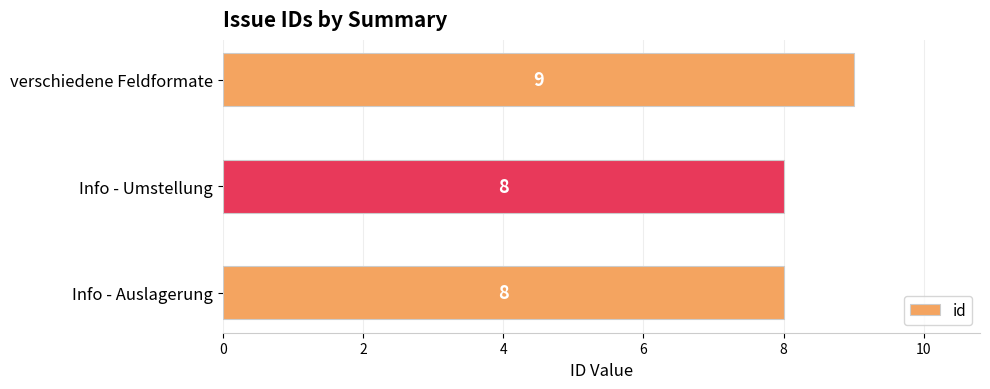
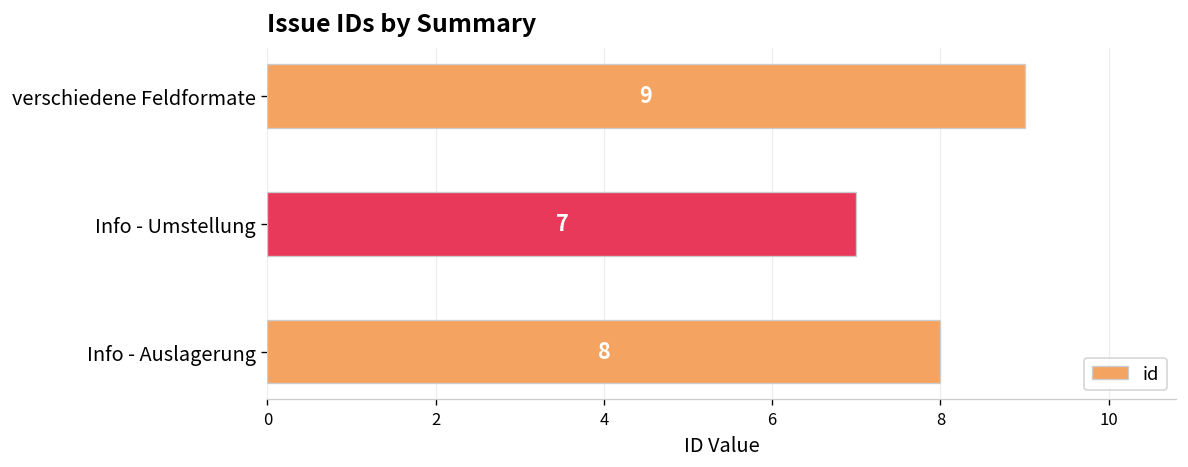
Info - Umstellung: 8 -> 7
